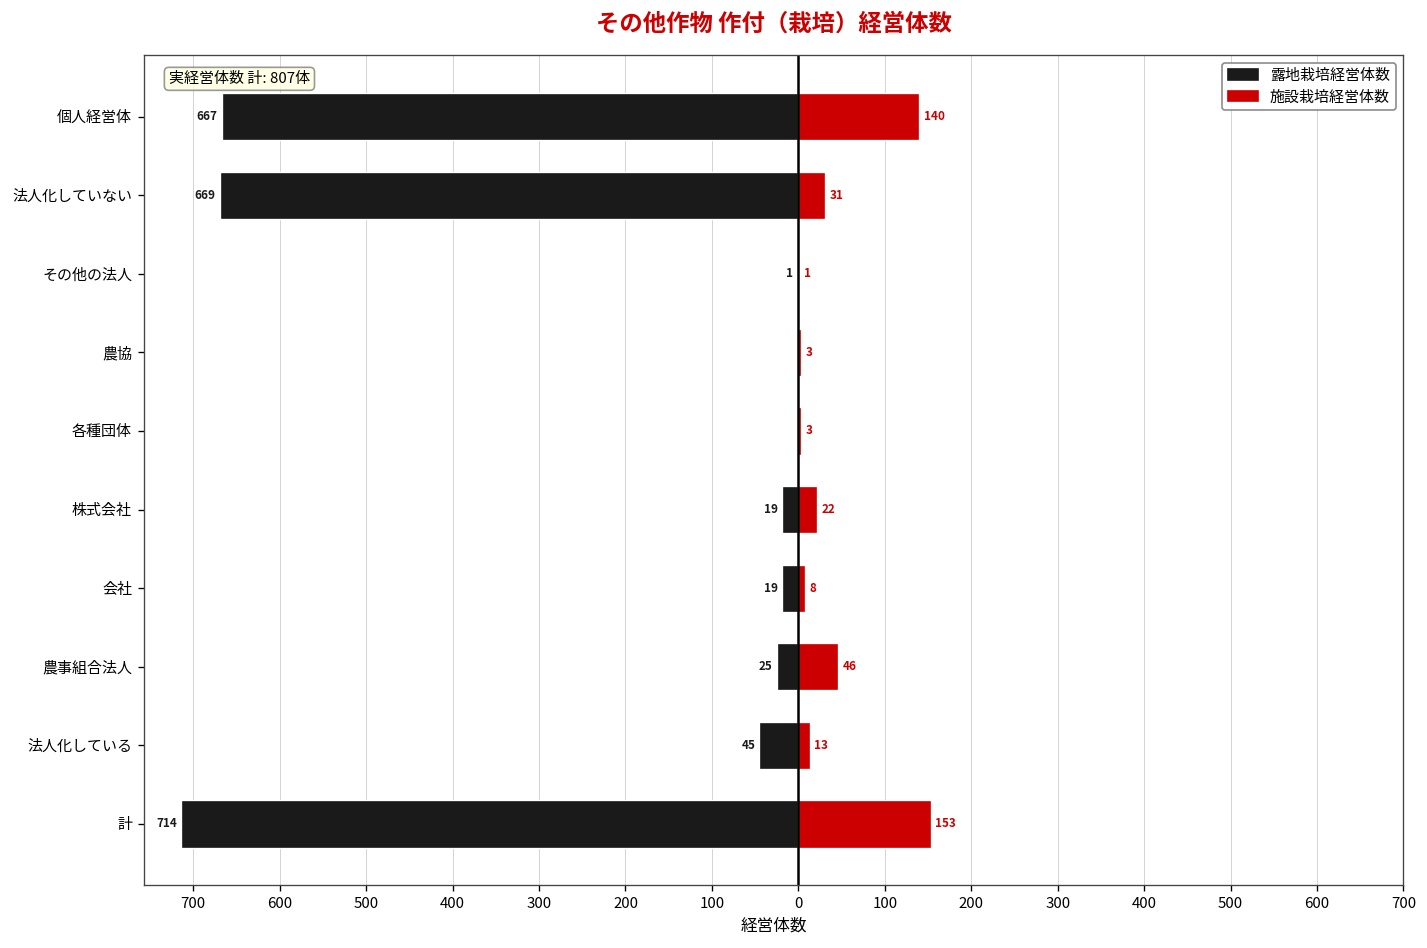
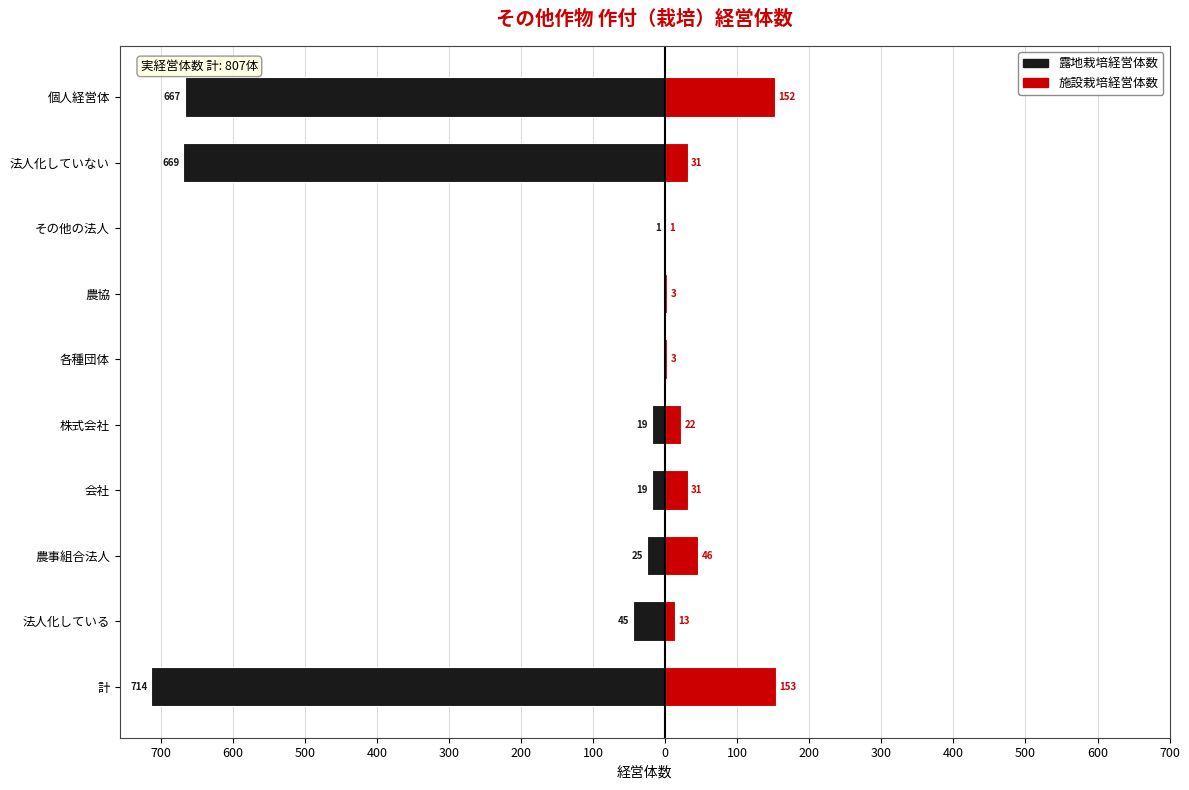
施設栽培経営体数, 個人経営体: 140 -> 152
施設栽培経営体数, 会社: 8 -> 31
